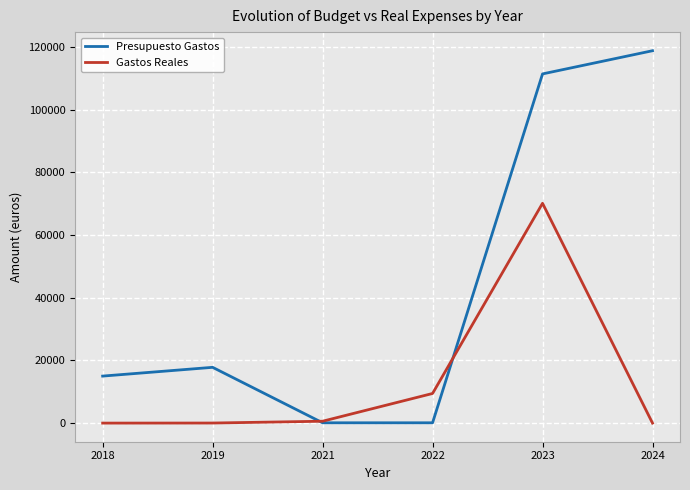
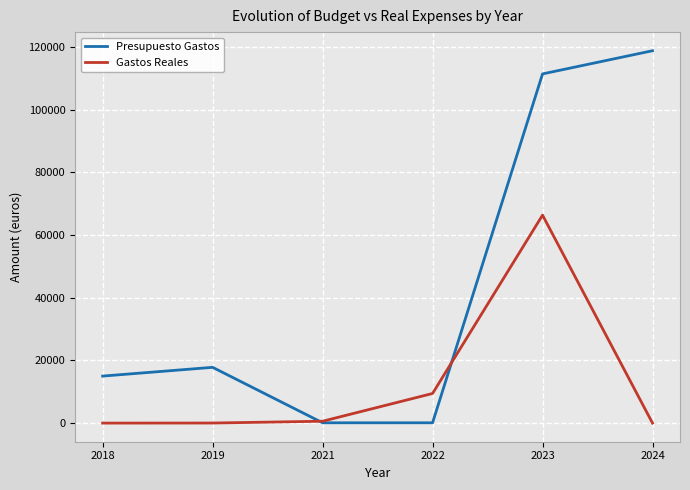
Gastos Reales, 2023: 70000 -> 66000
